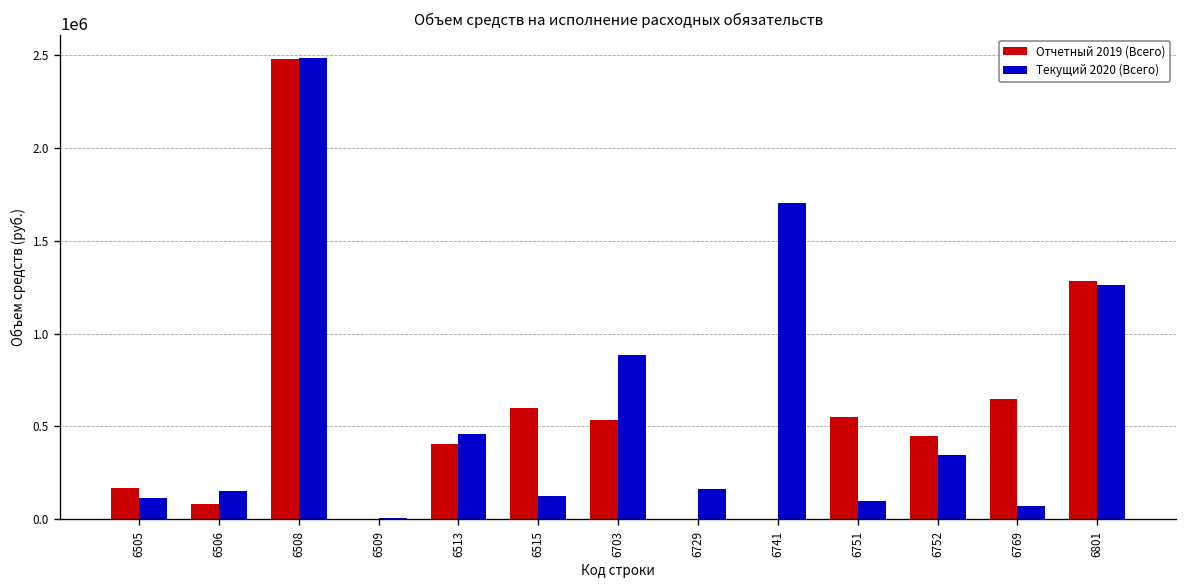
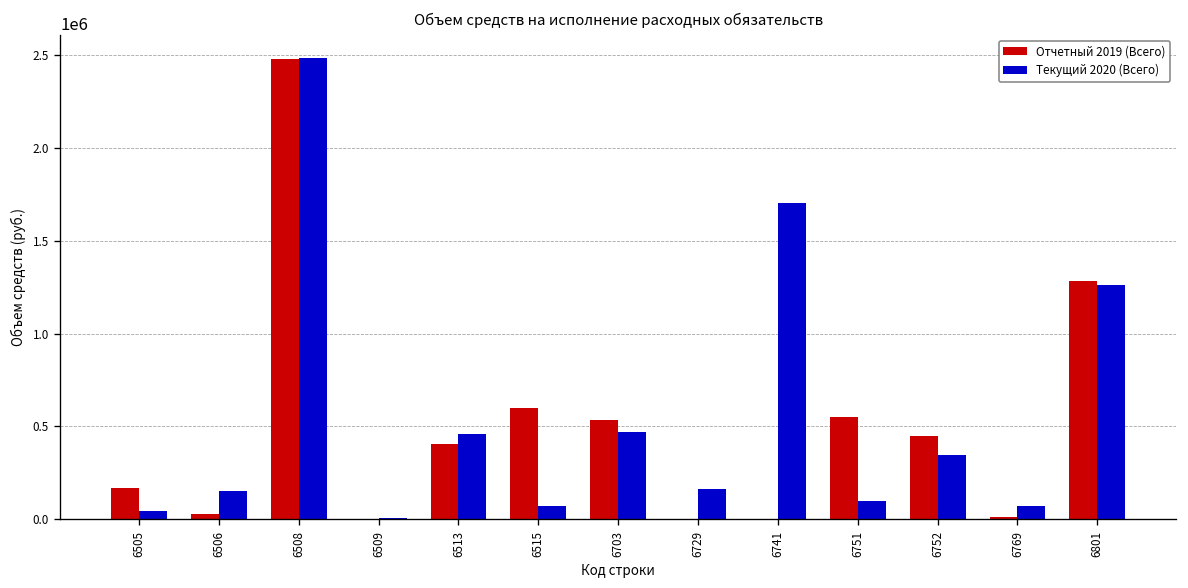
Текущий 2020 (Всего), 6505: 120000 -> 40000
Отчетный 2019 (Всего), 6506: 80000 -> 30000
Текущий 2020 (Всего), 6515: 130000 -> 70000
Текущий 2020 (Всего), 6703: 890000 -> 470000
Отчетный 2019 (Всего), 6769: 650000 -> 10000
